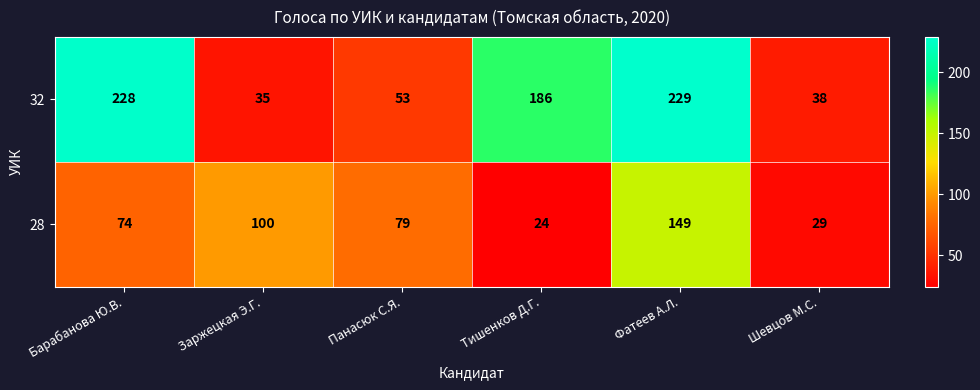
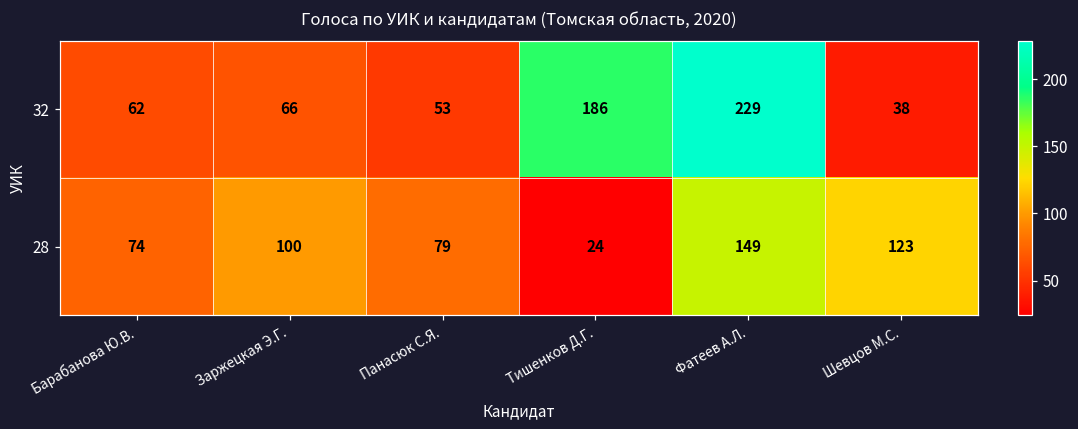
32, Барабанова Ю.В.: 228 -> 62
32, Заржецкая Э.Г.: 35 -> 66
28, Шевцов М.С.: 29 -> 123
